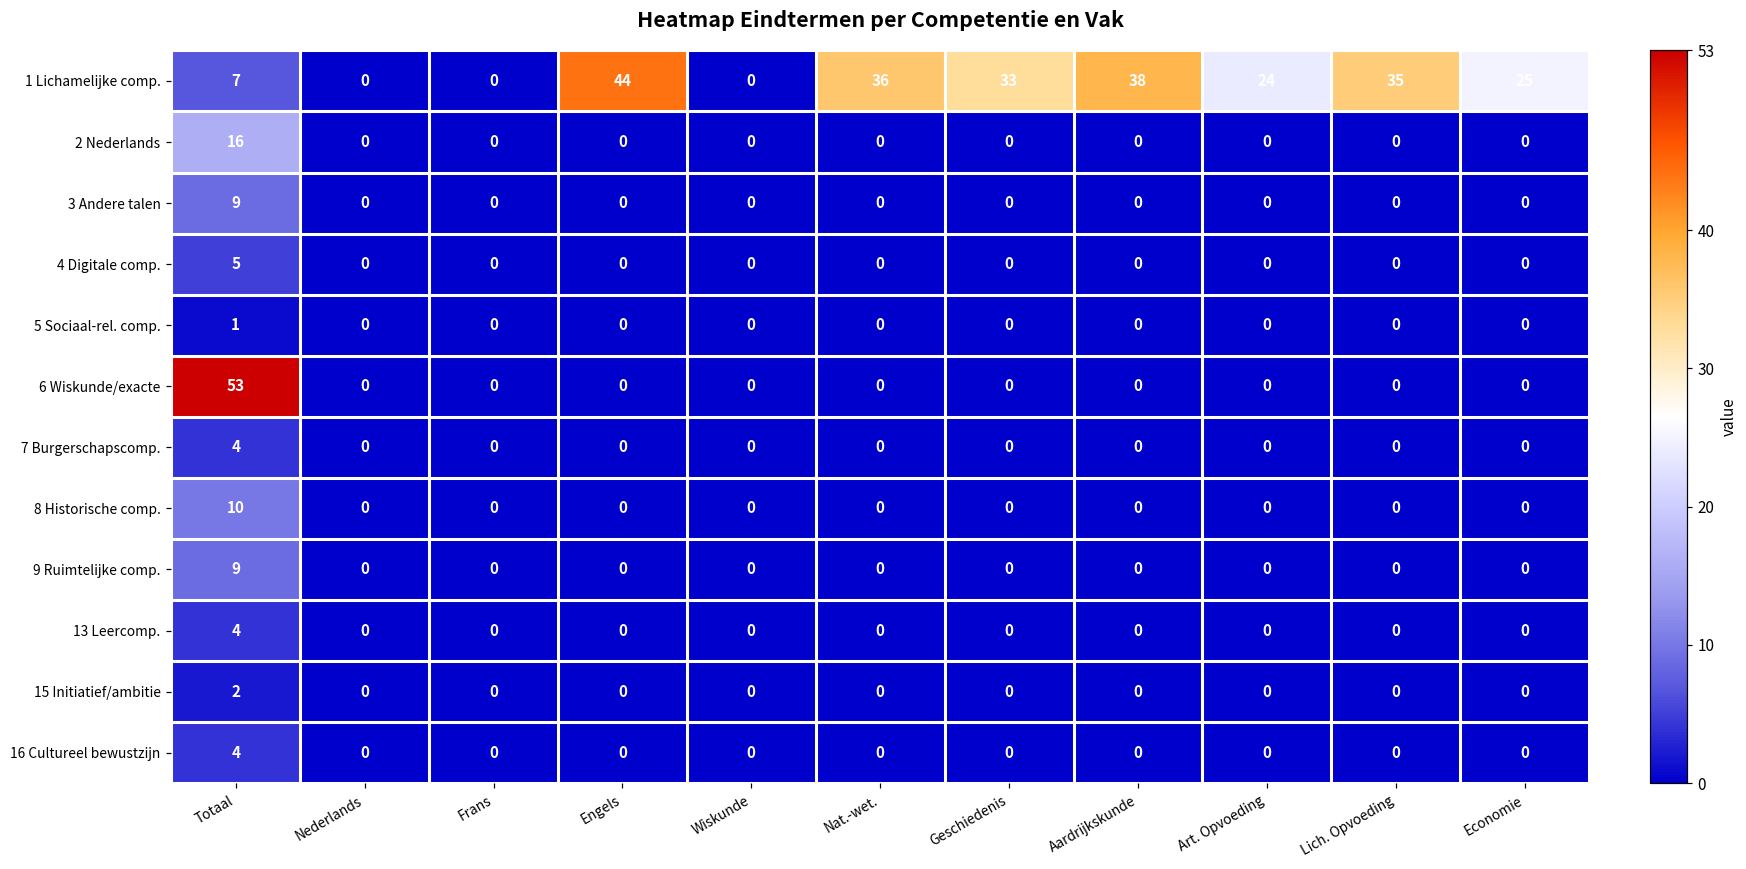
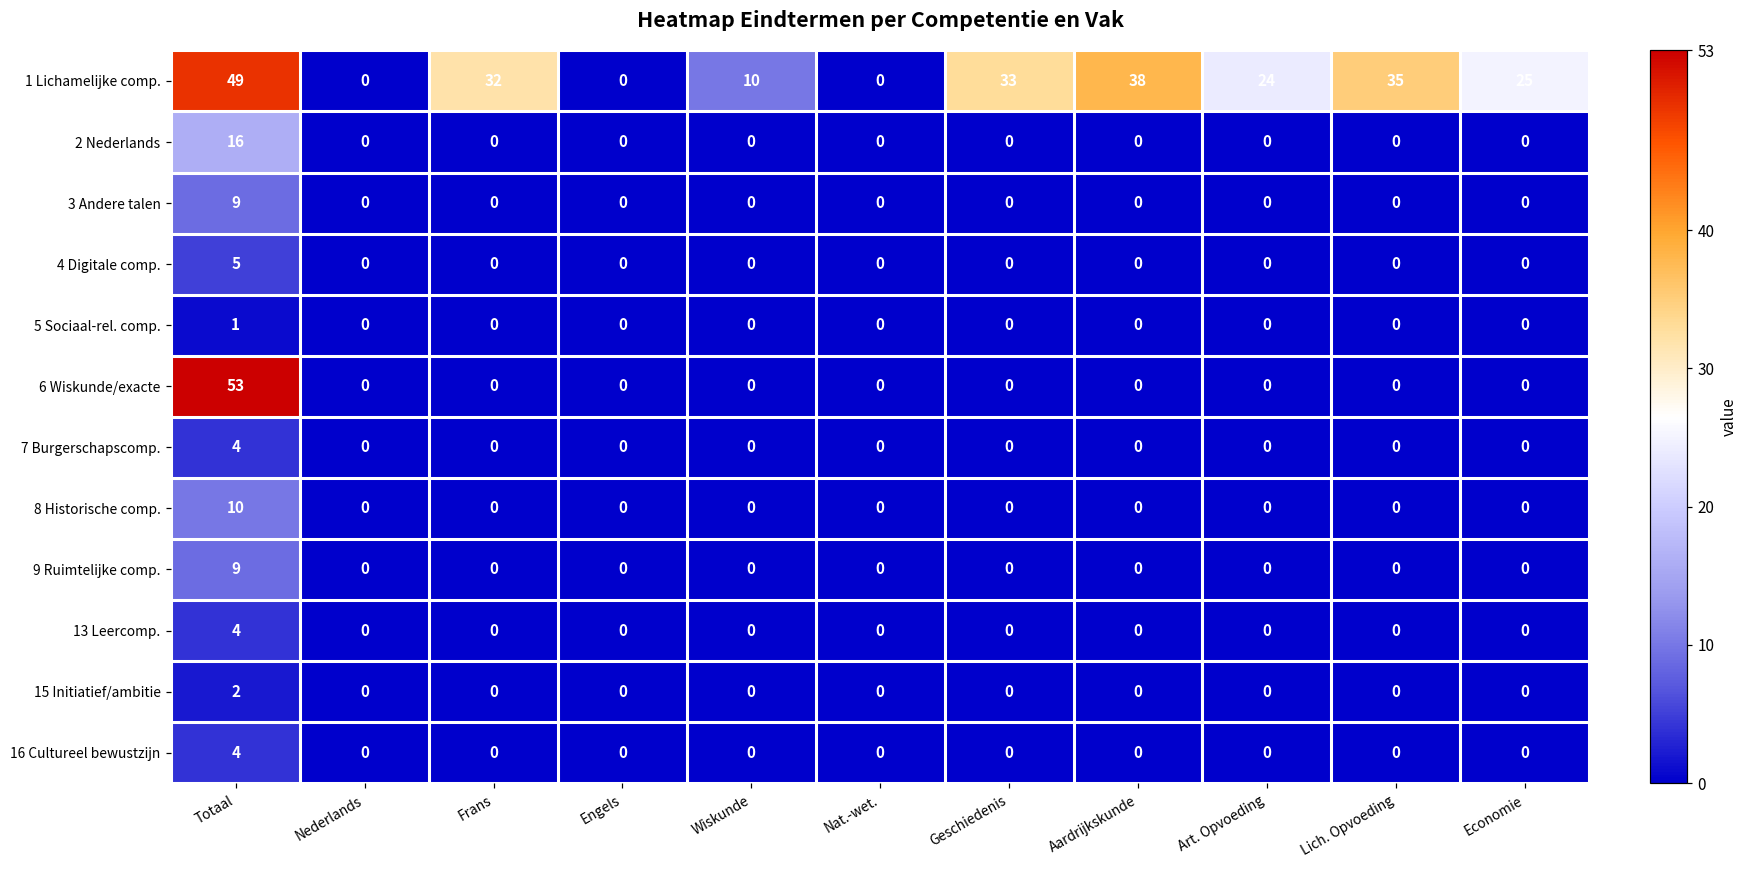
1 Lichamelijke comp., Totaal: 7 -> 49
1 Lichamelijke comp., Frans: 0 -> 32
1 Lichamelijke comp., Engels: 44 -> 0
1 Lichamelijke comp., Wiskunde: 0 -> 10
1 Lichamelijke comp., Nat.-wet.: 36 -> 0
